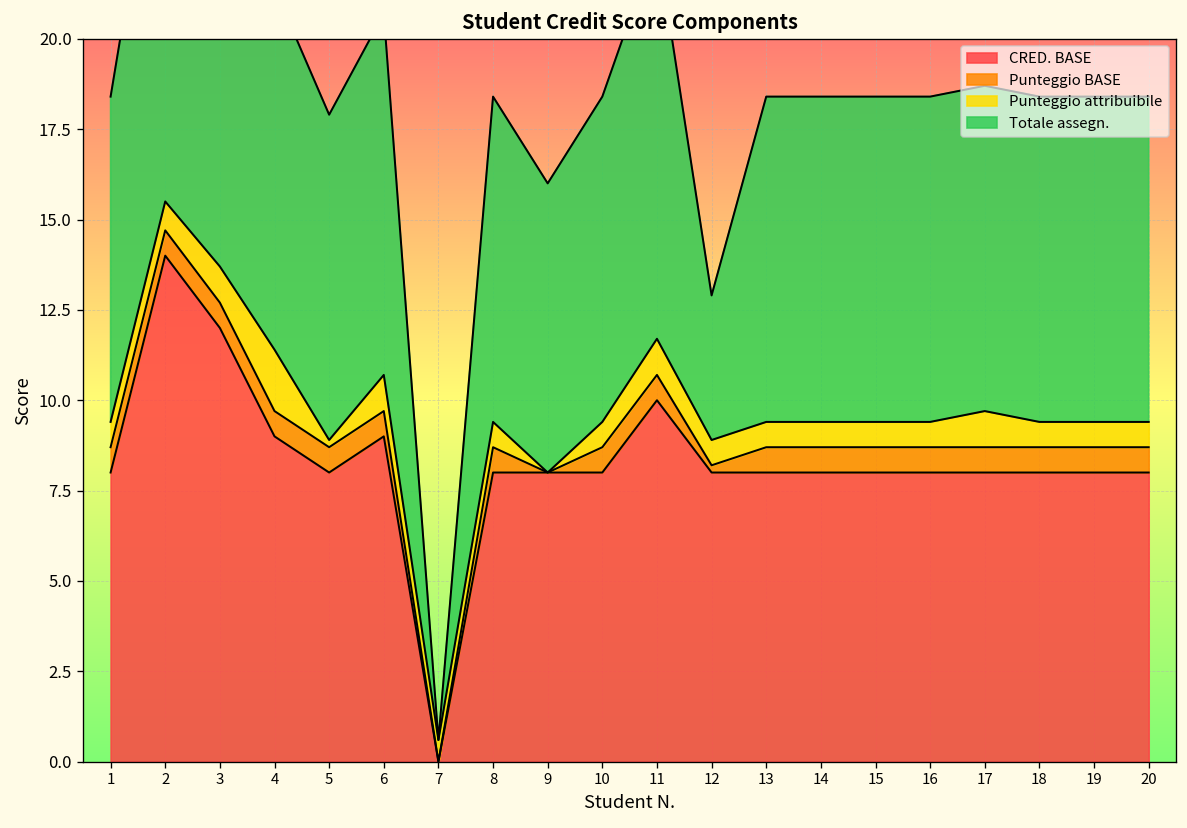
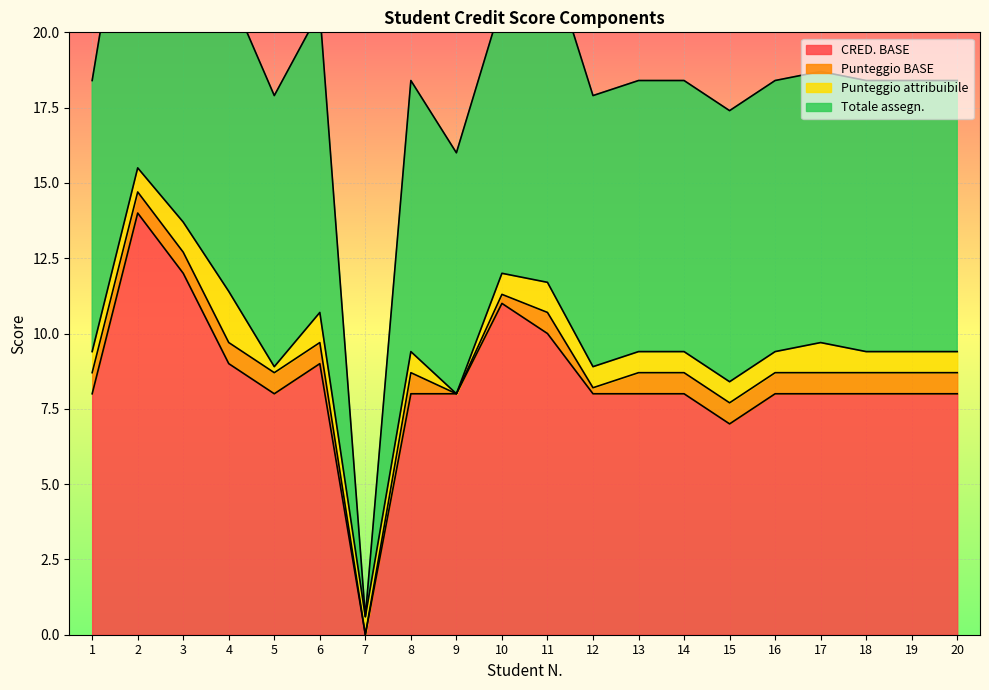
CRED. BASE, 10: 8 -> 11
Punteggio BASE, 10: 0.7 -> 0.3
Totale assegn., 12: 4 -> 9
CRED. BASE, 15: 8 -> 7
